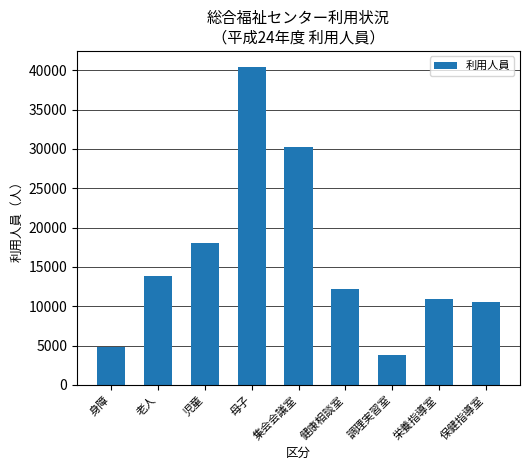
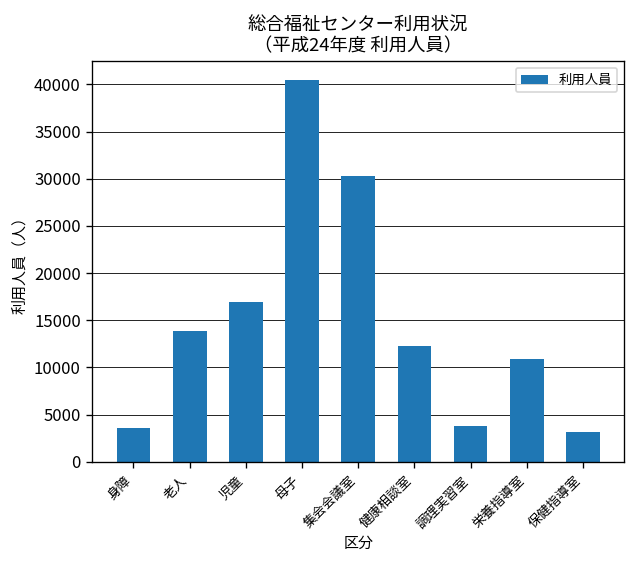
身障: 5000 -> 4000
児童: 18000 -> 17000
保健指導室: 11000 -> 3000
